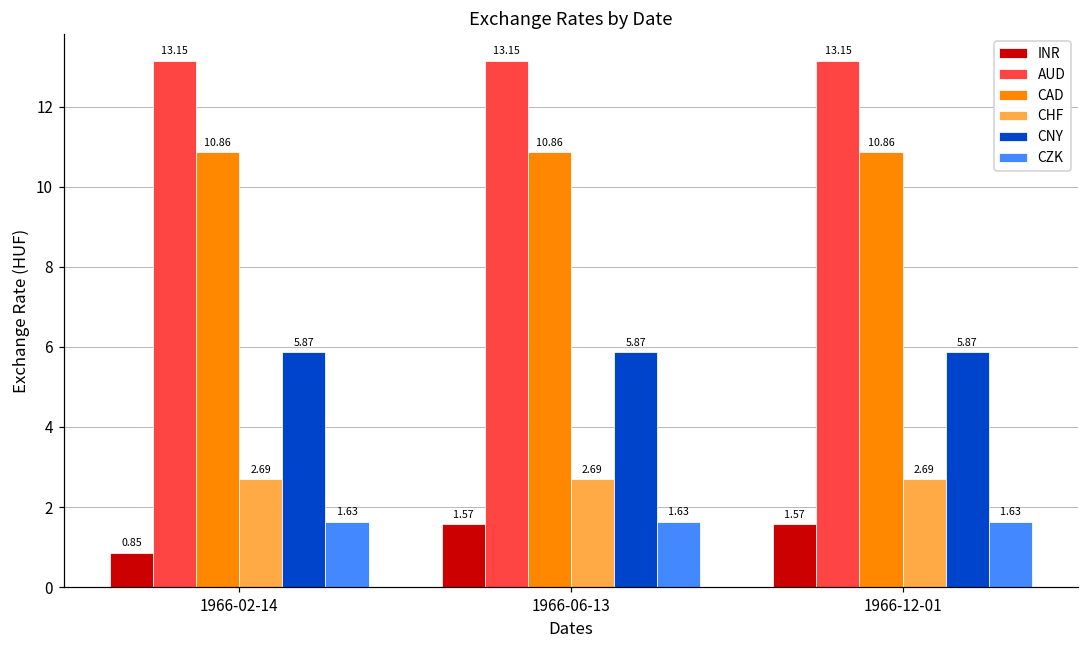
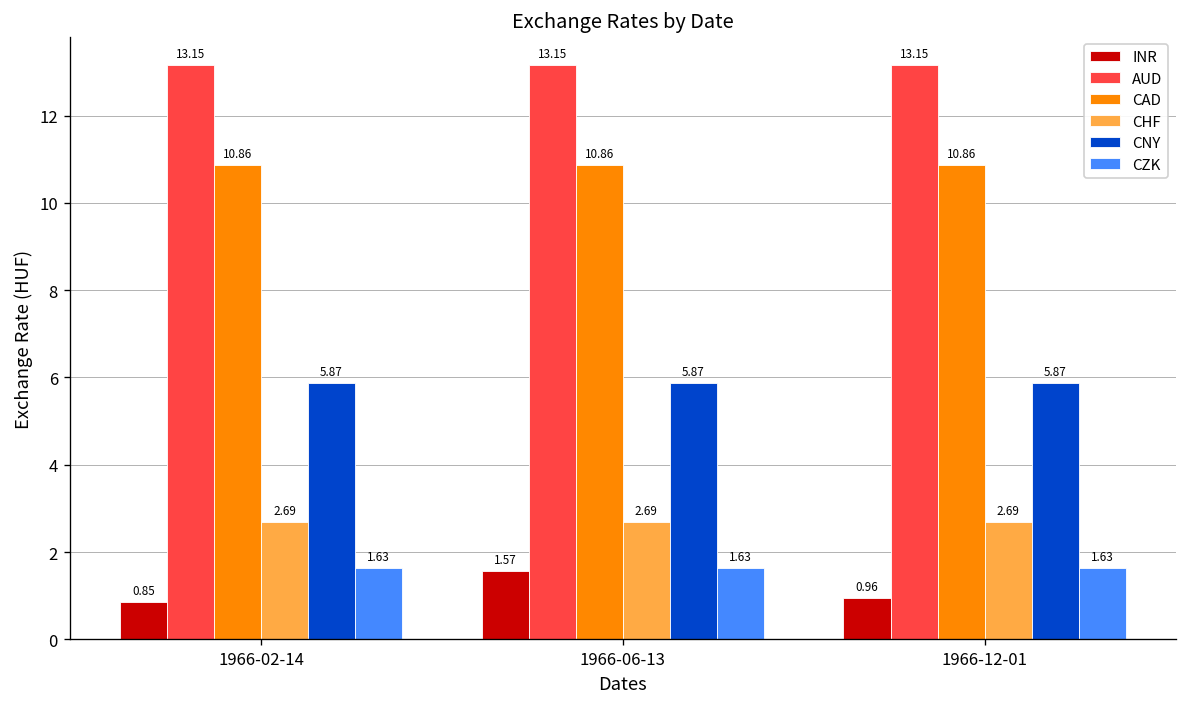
INR, 1966-12-01: 1.57 -> 0.96
